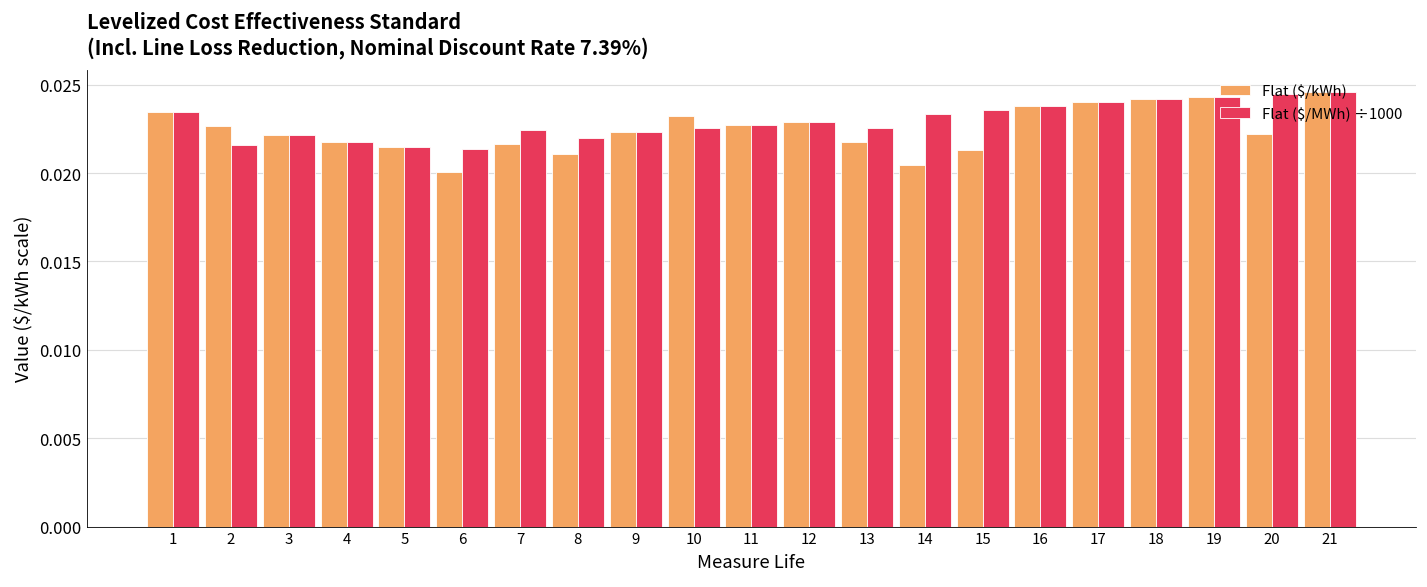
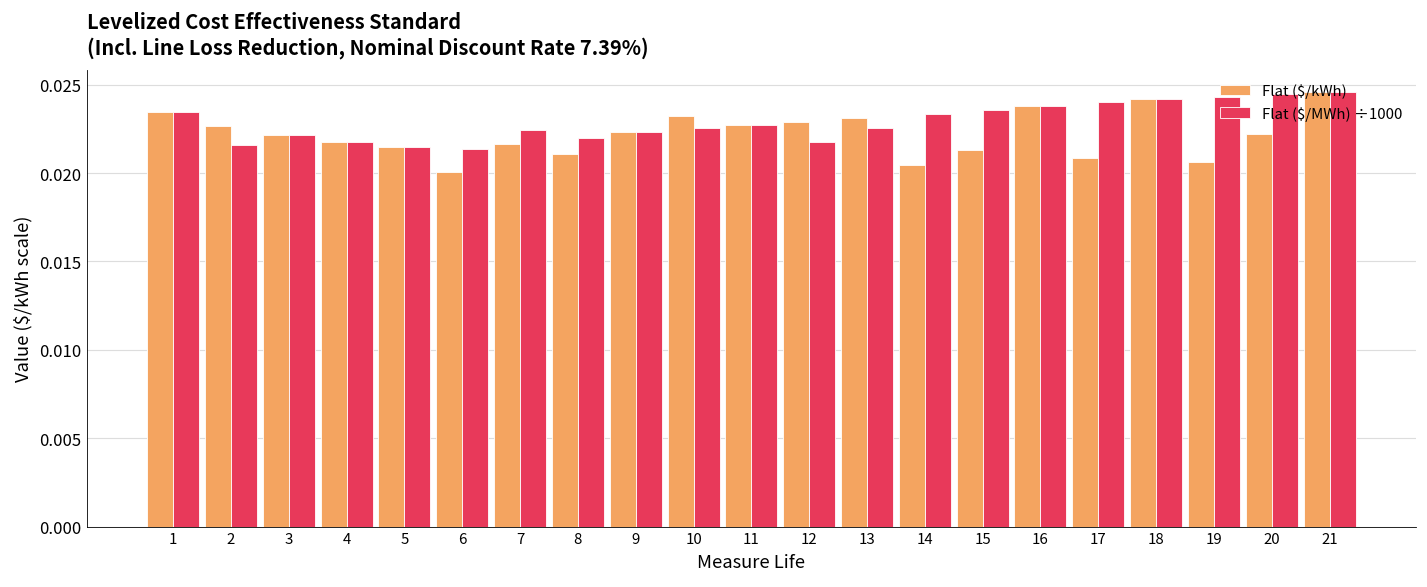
Flat ($/MWh) ÷1000, 12: 0.0229 -> 0.0218
Flat ($/kWh), 13: 0.0217 -> 0.0231
Flat ($/kWh), 17: 0.0240 -> 0.0209
Flat ($/kWh), 19: 0.0243 -> 0.0206
